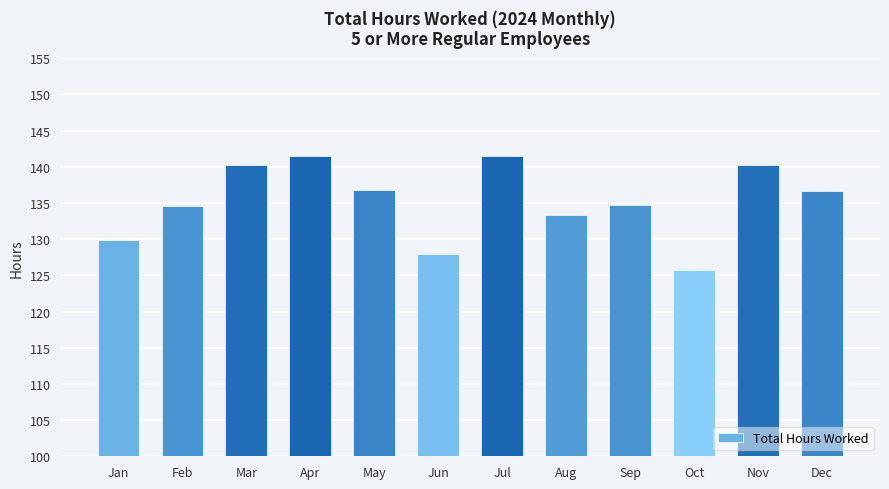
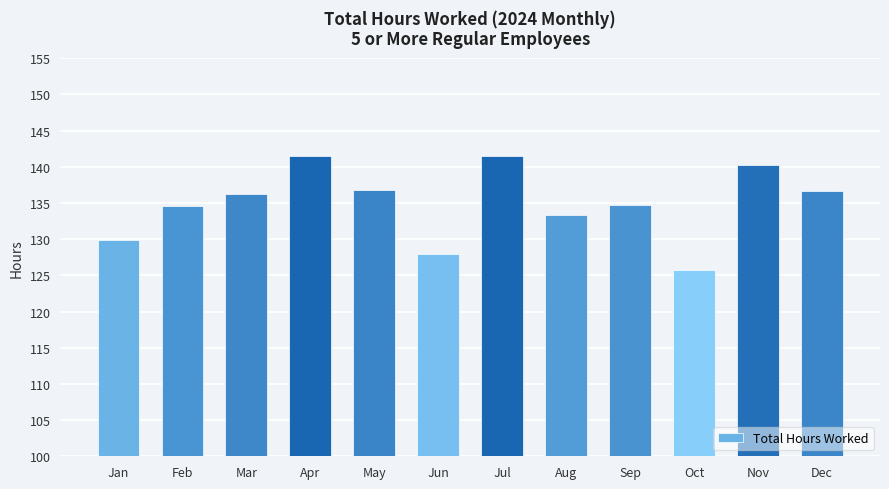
Mar: 140 -> 136
